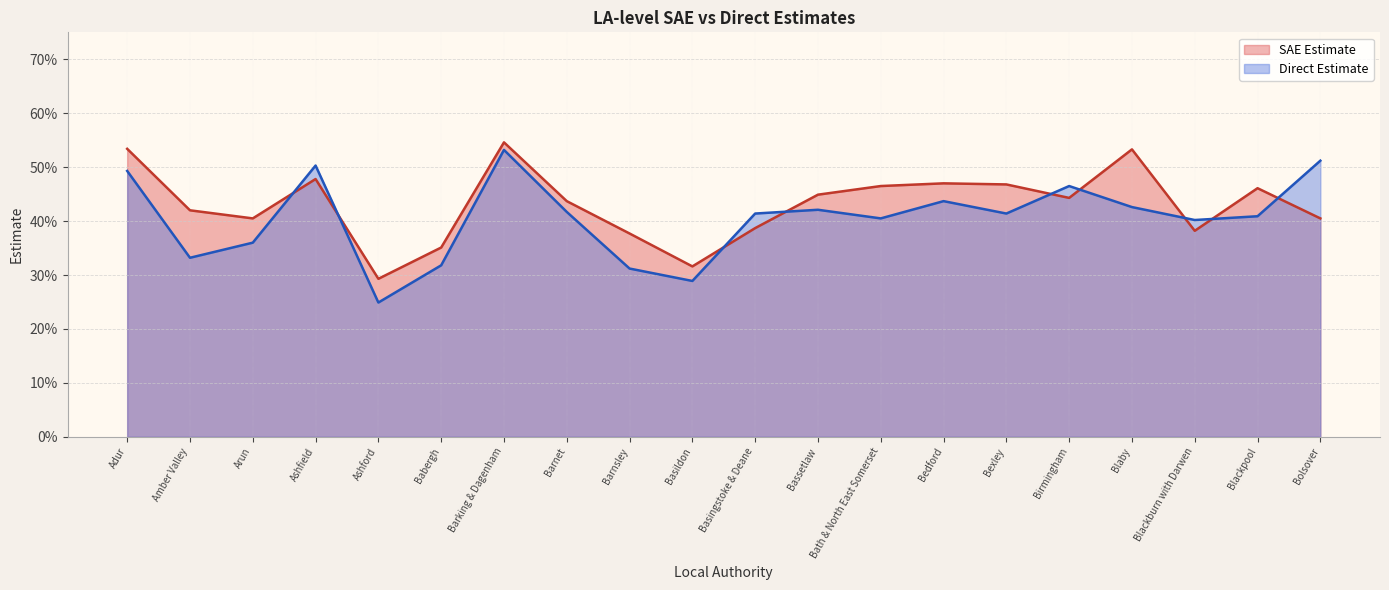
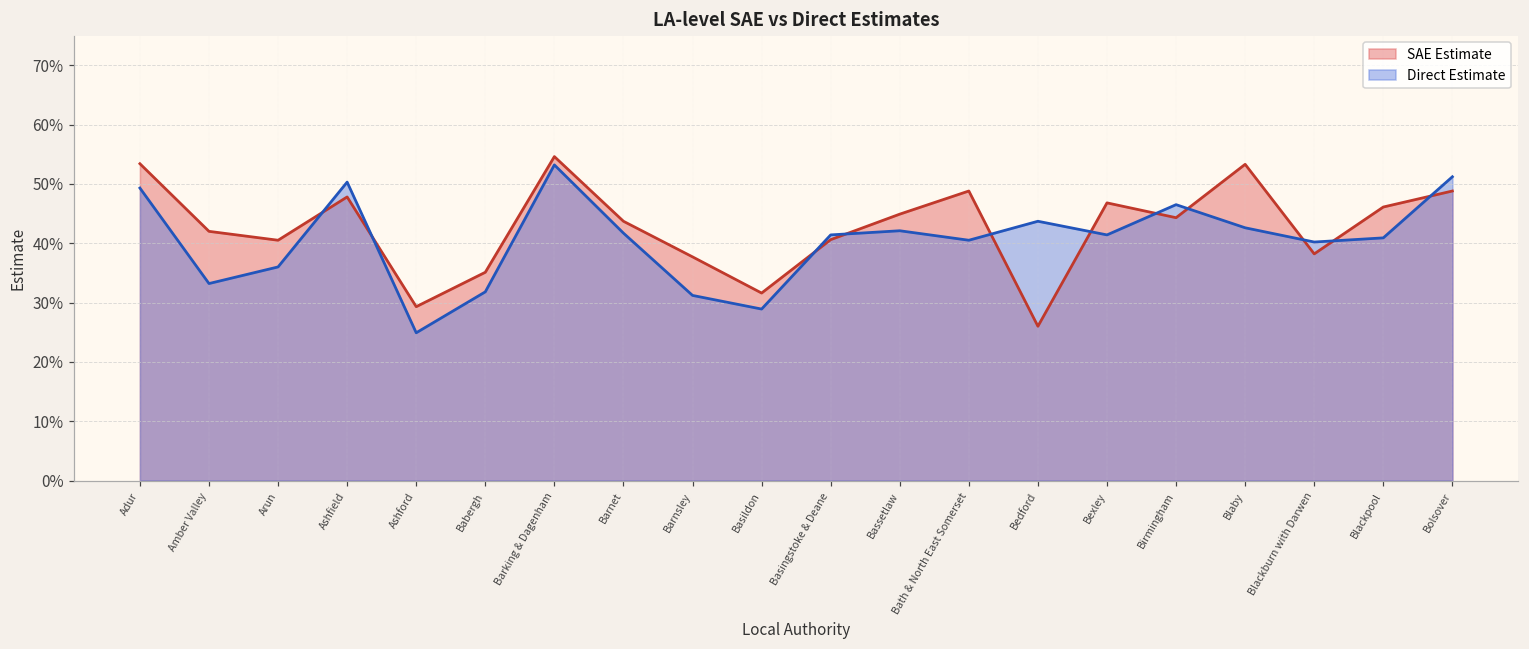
SAE Estimate, Basingstoke & Deane: 39% -> 41%
SAE Estimate, Bath & North East Somerset: 47% -> 49%
SAE Estimate, Bedford: 47% -> 26%
SAE Estimate, Bolsover: 41% -> 49%
